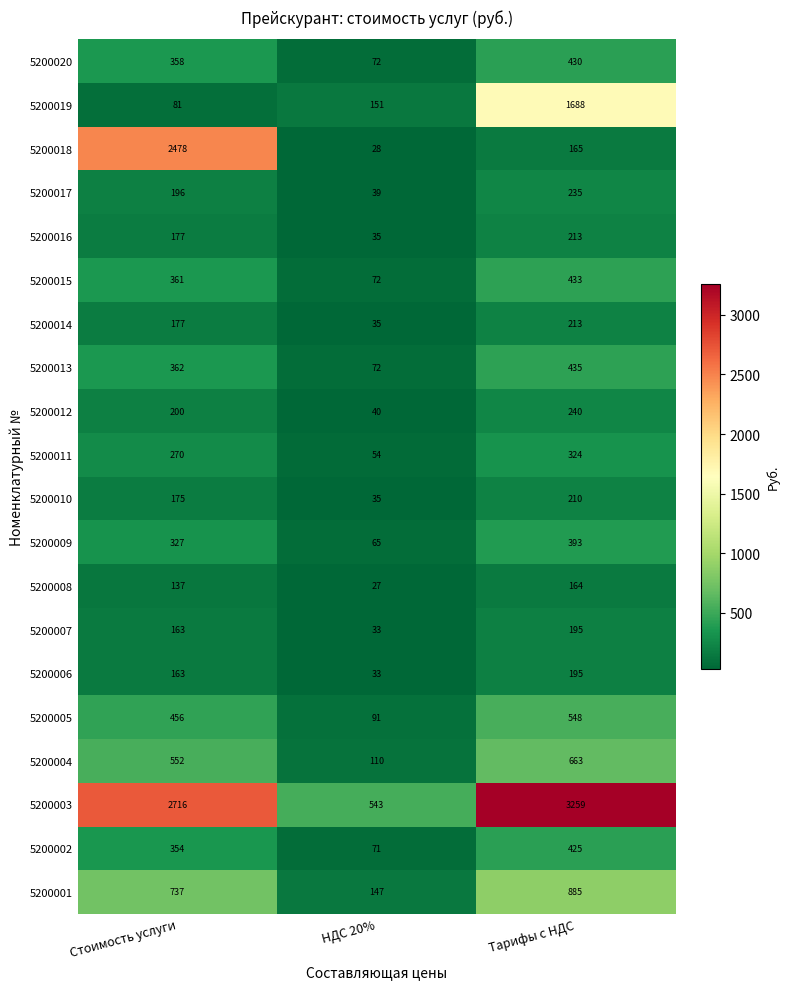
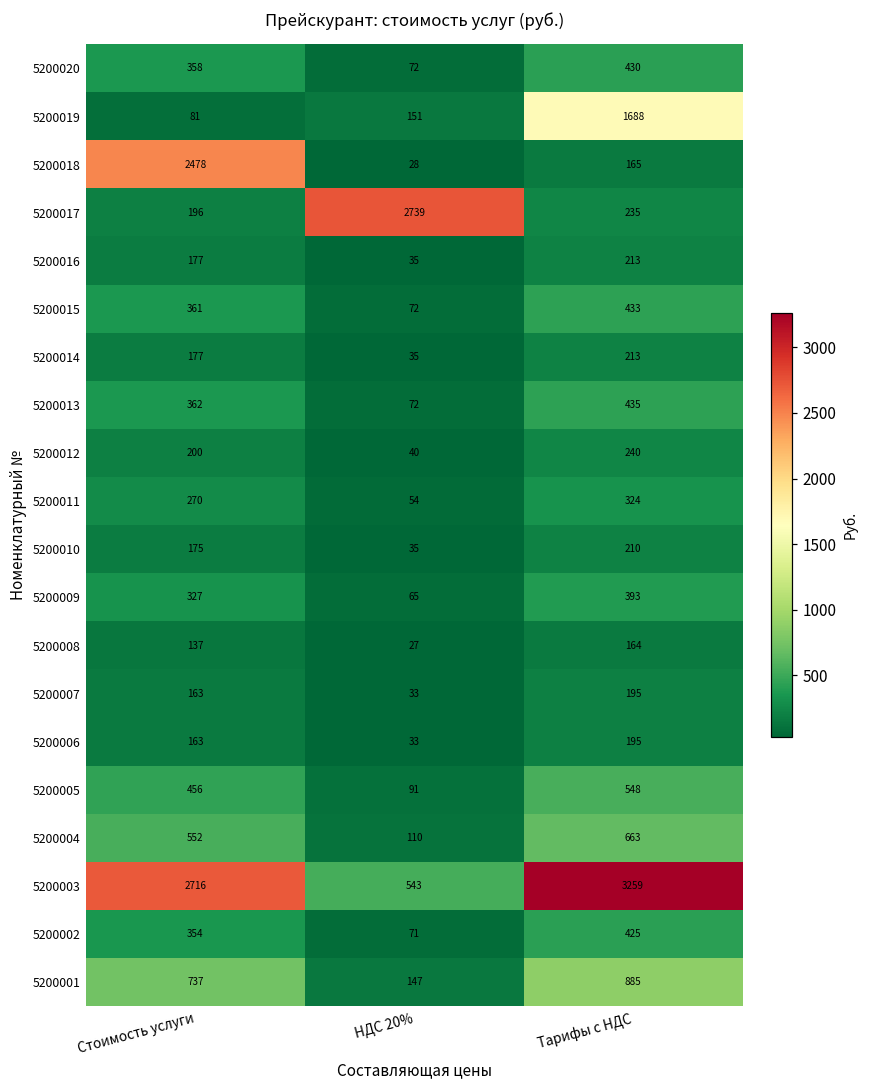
5200017, НДС 20%: 39 -> 2739
